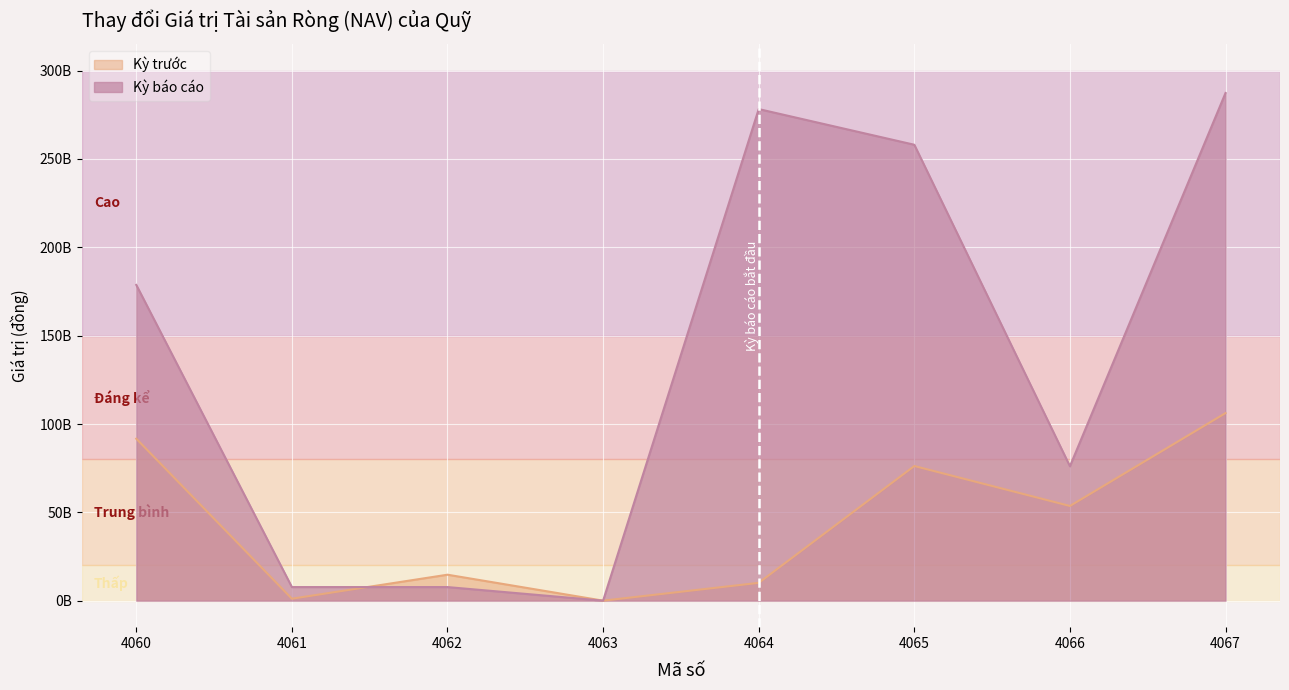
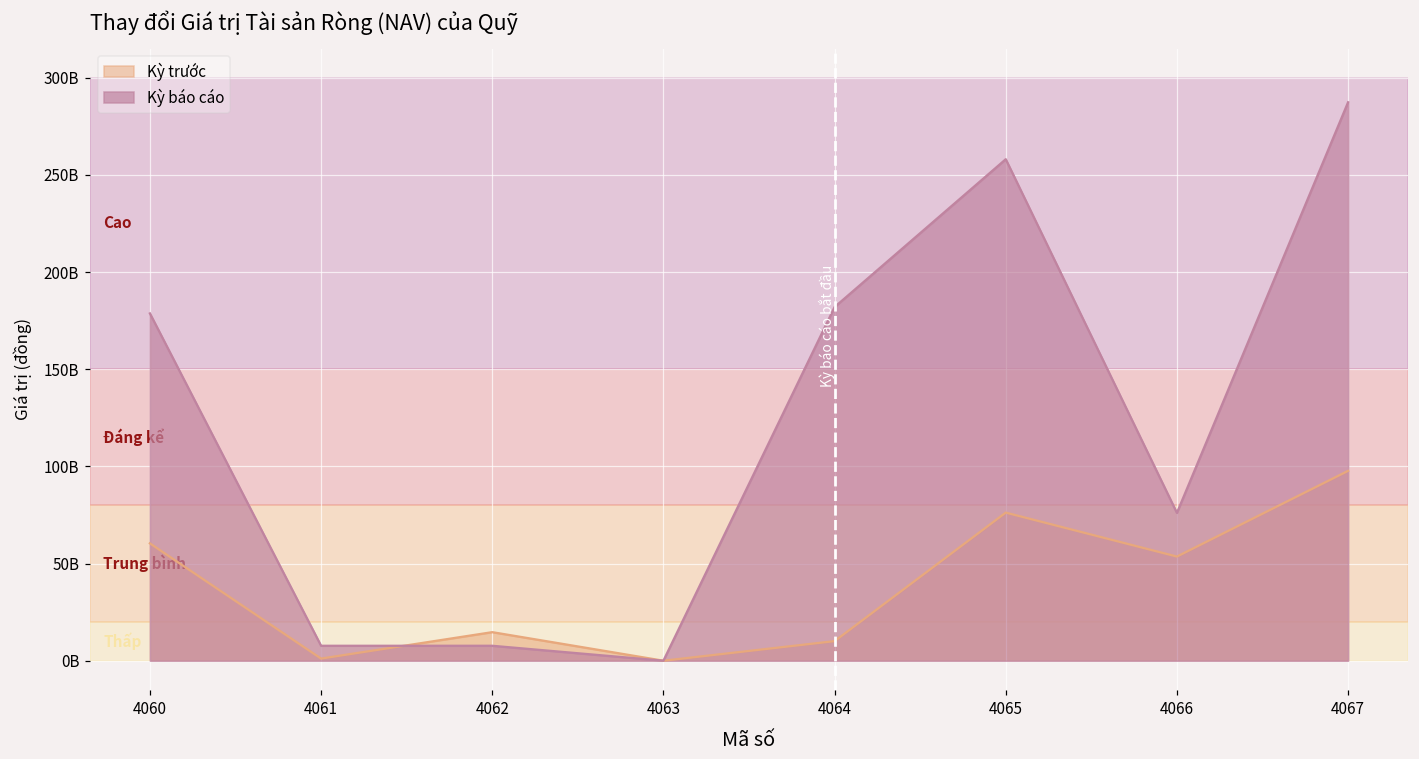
Kỳ trước, 4060: 92000000000 -> 60000000000
Kỳ báo cáo, 4064: 278000000000 -> 182000000000
Kỳ trước, 4067: 106000000000 -> 98000000000
